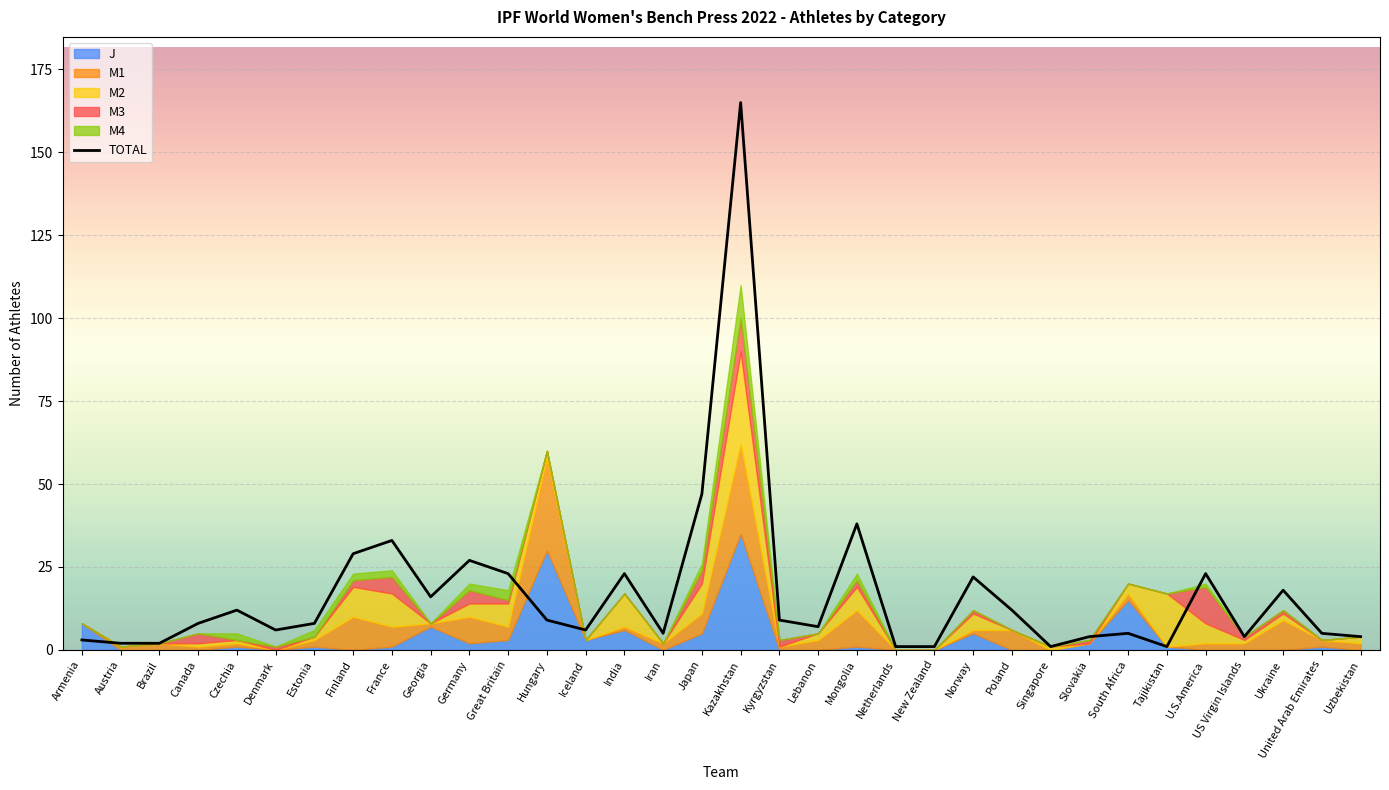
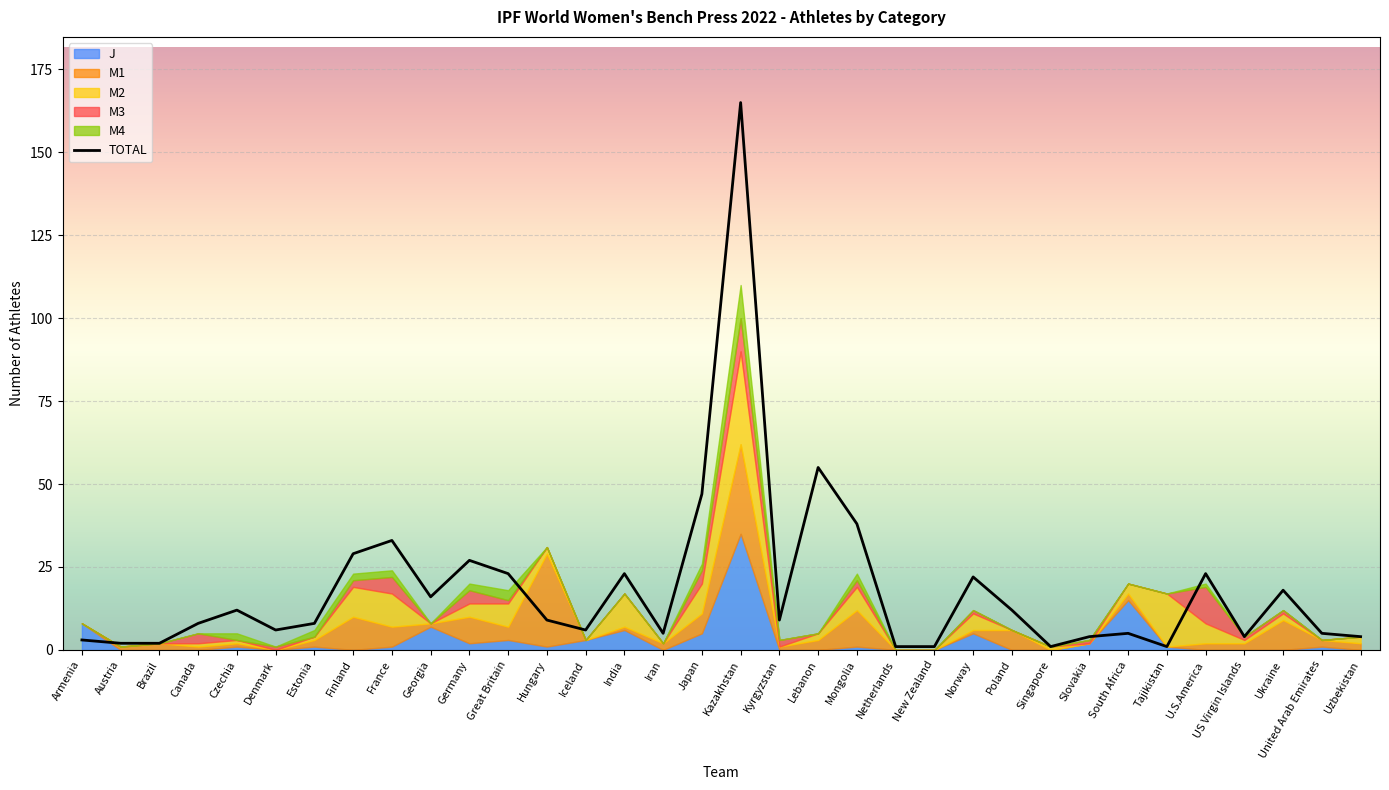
J, Hungary: 30 -> 1
TOTAL, Lebanon: 7 -> 55
